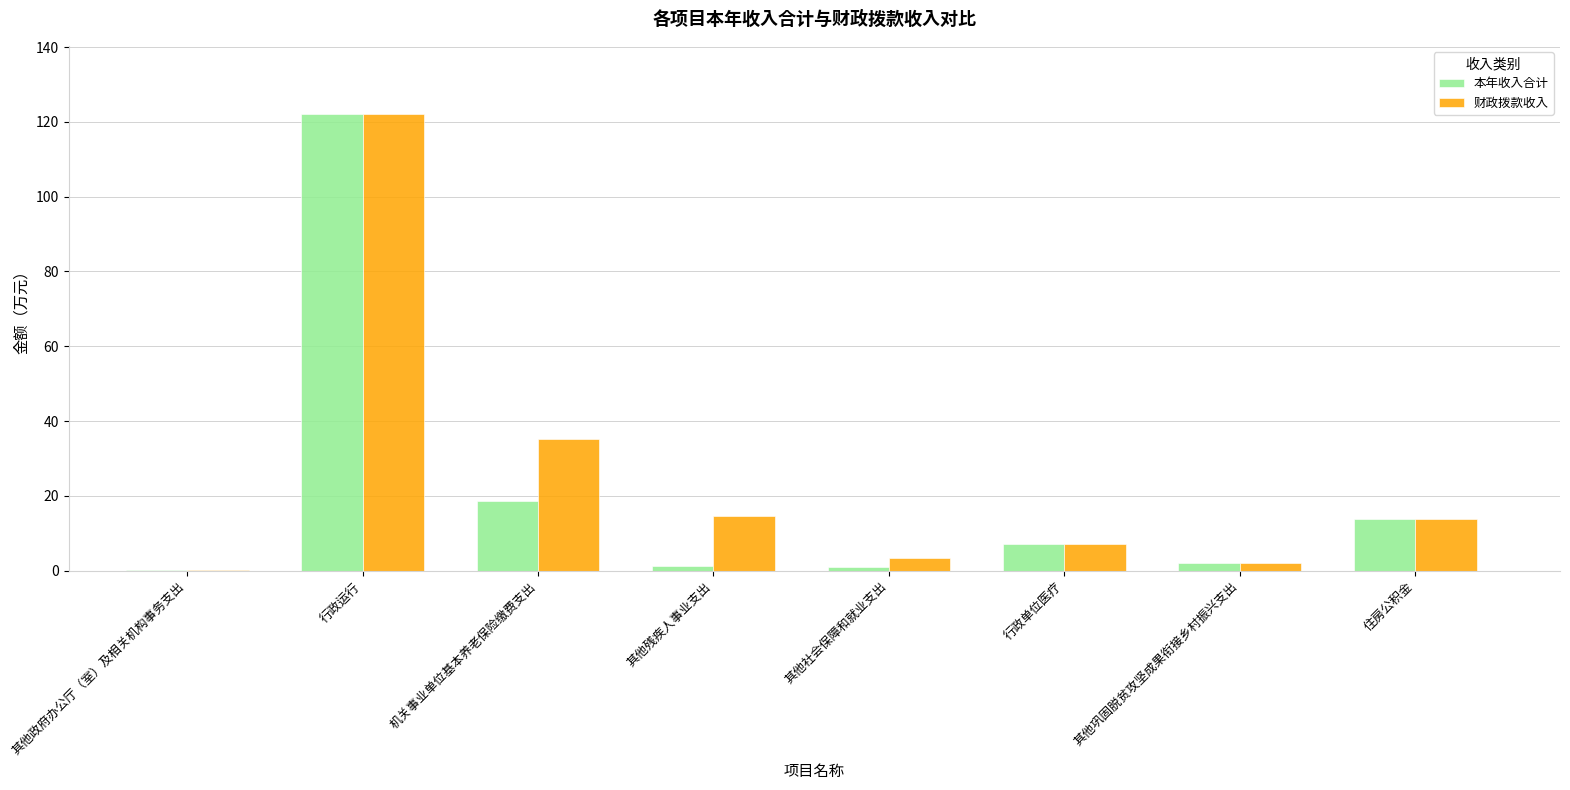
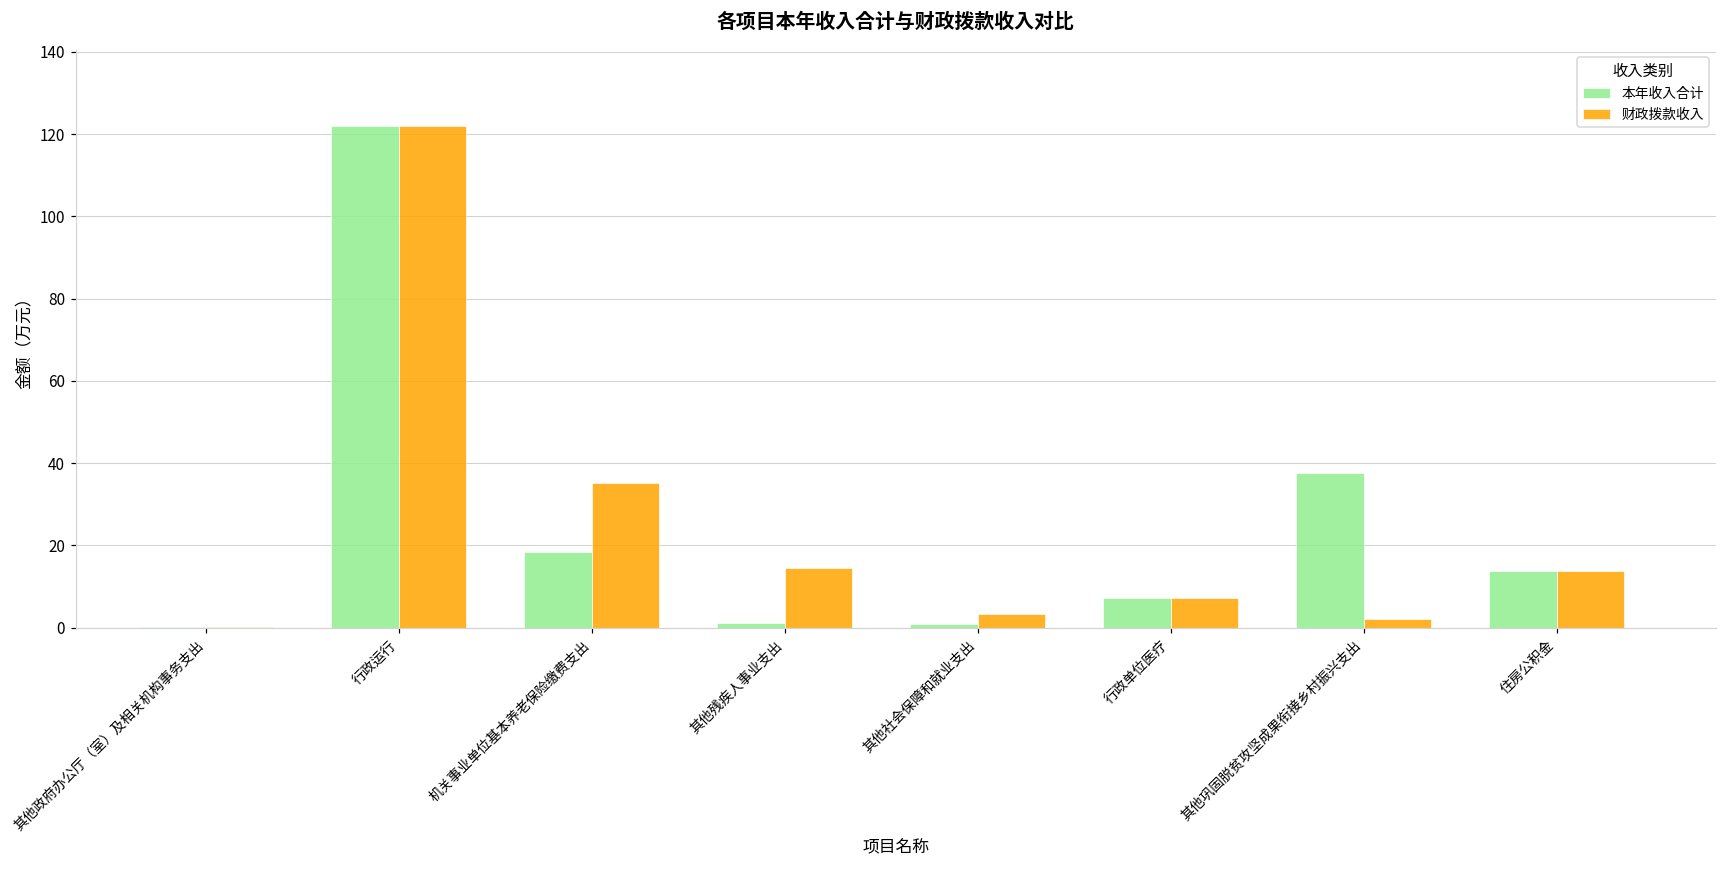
本年收入合计, 其他巩固脱贫攻坚成果衔接乡村振兴支出: 2 -> 38
